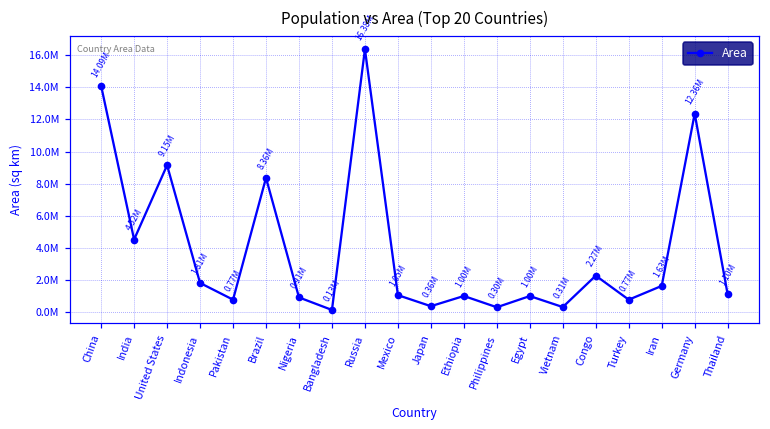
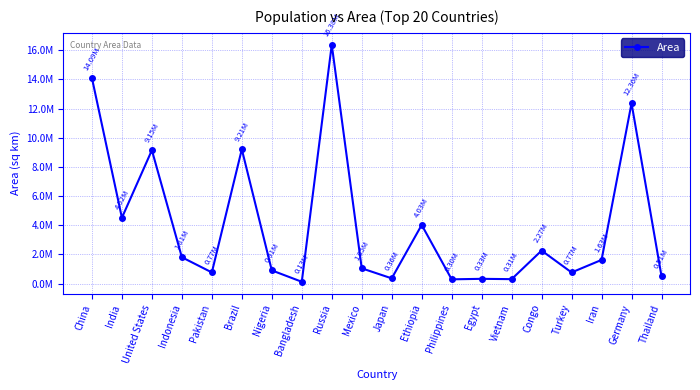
Brazil: 8.36M -> 9.21M
Ethiopia: 1.00M -> 4.03M
Egypt: 1.00M -> 0.33M
Thailand: 1.10M -> 0.51M
